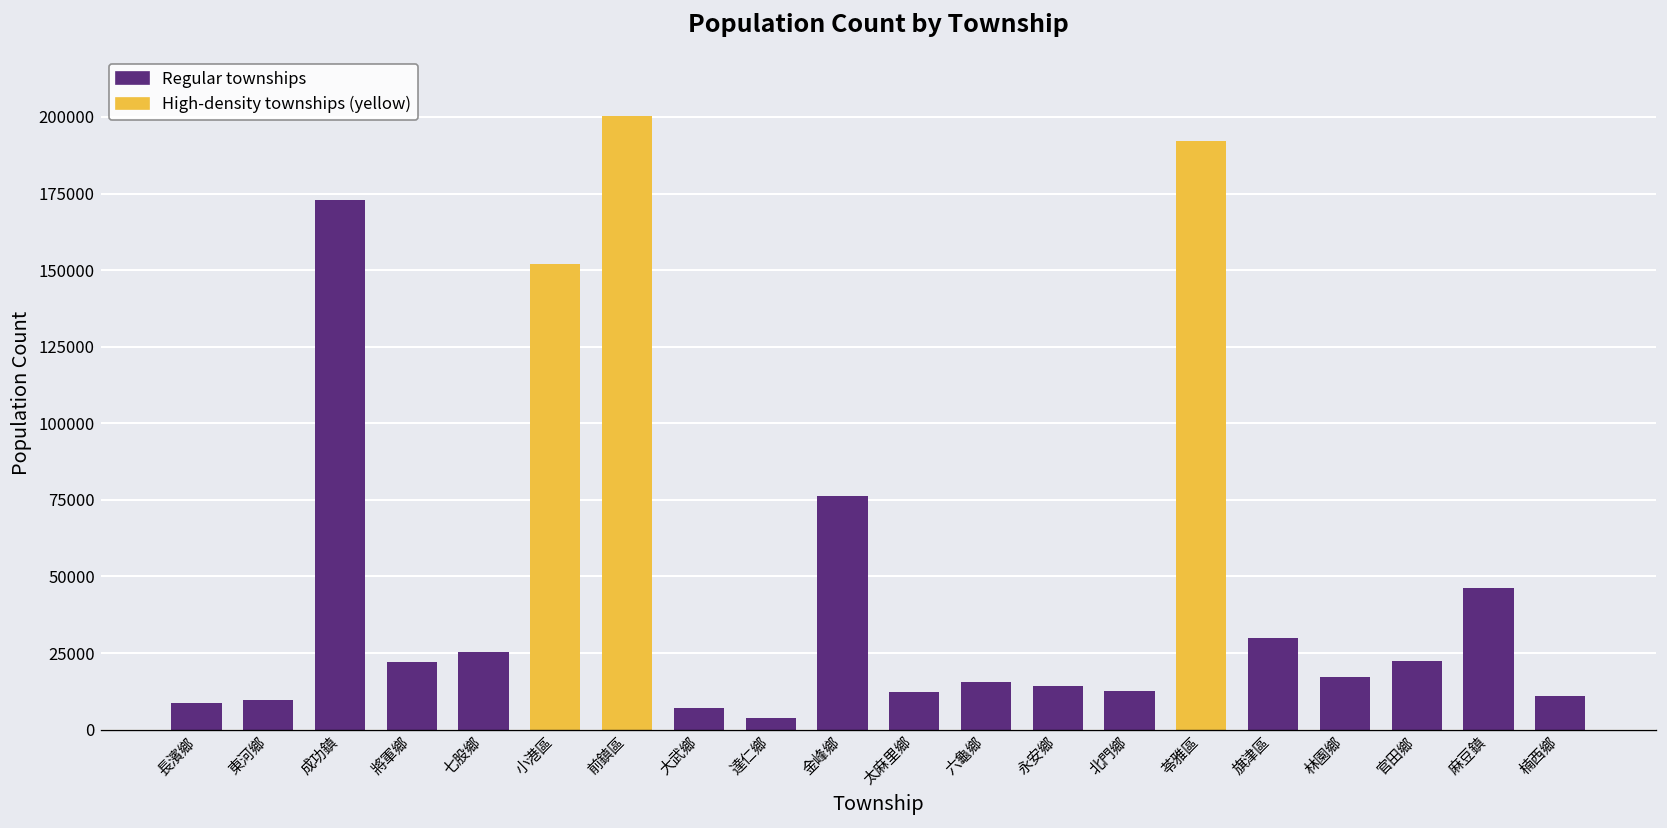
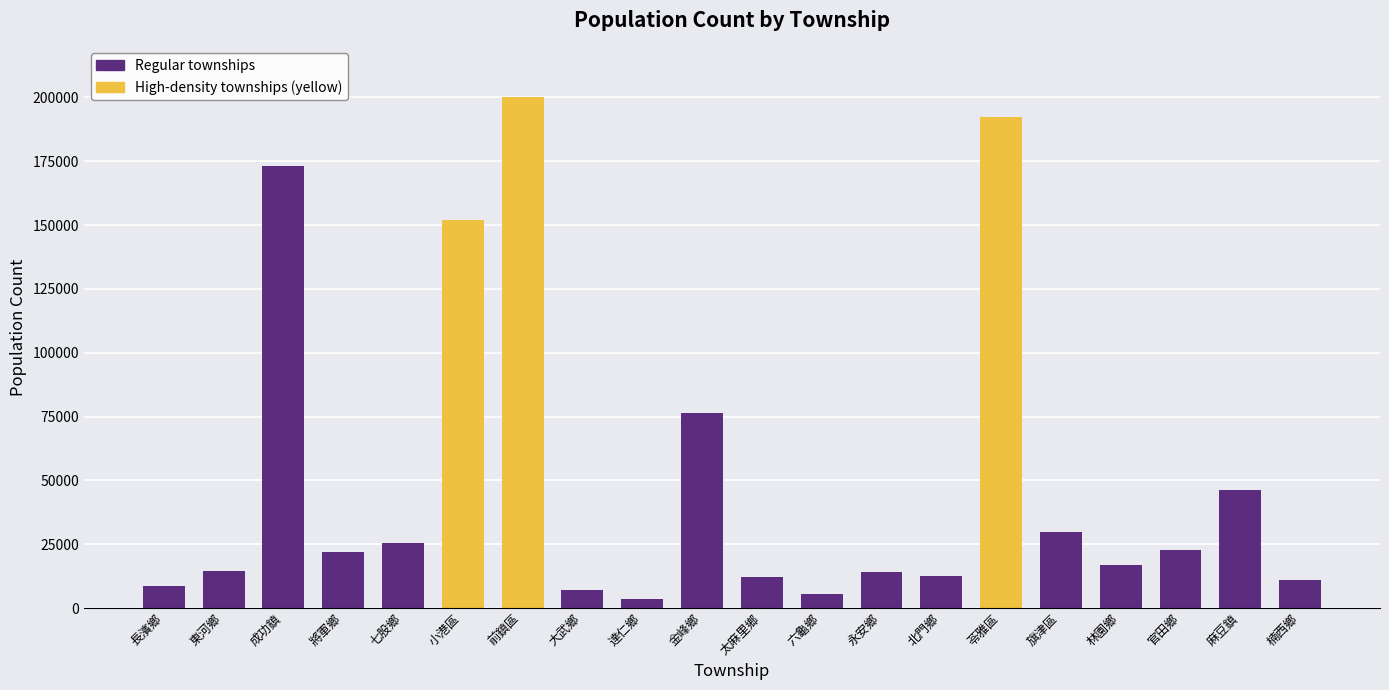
東河鄉: 10000 -> 15000
六龜鄉: 16000 -> 5000
